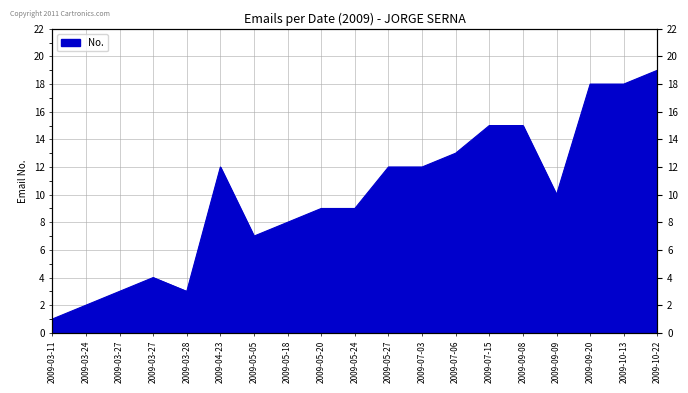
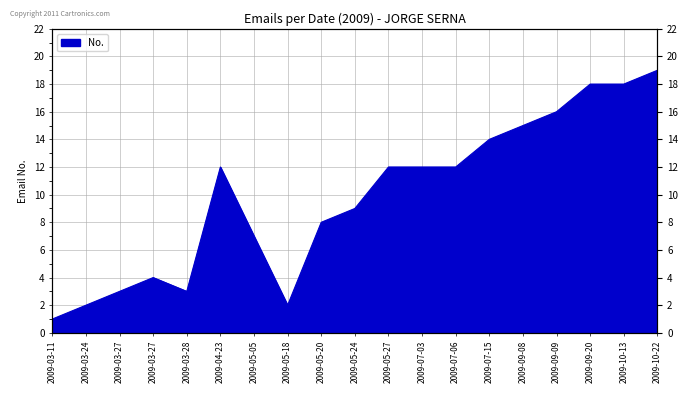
2009-05-18: 8 -> 2
2009-05-20: 9 -> 8
2009-07-06: 13 -> 12
2009-07-15: 15 -> 14
2009-09-09: 10 -> 16
